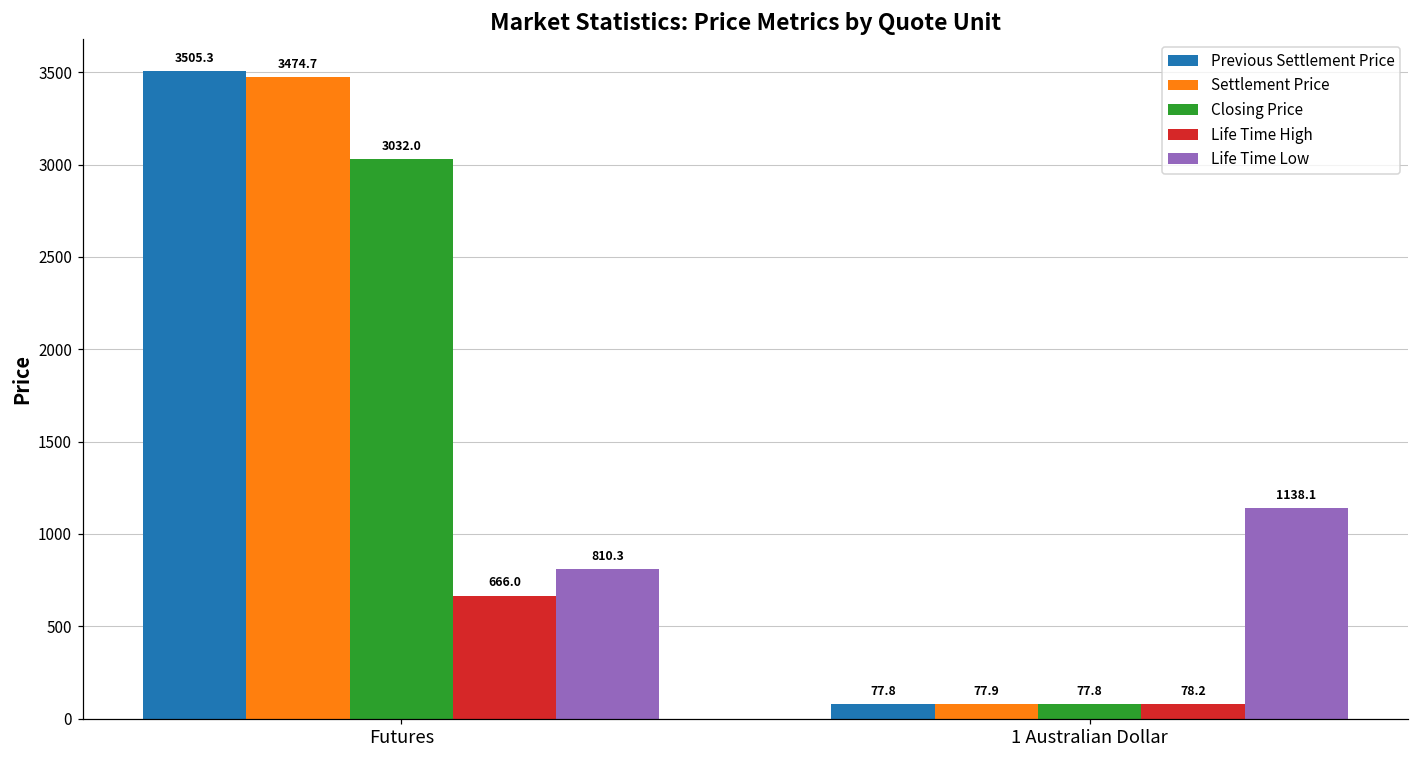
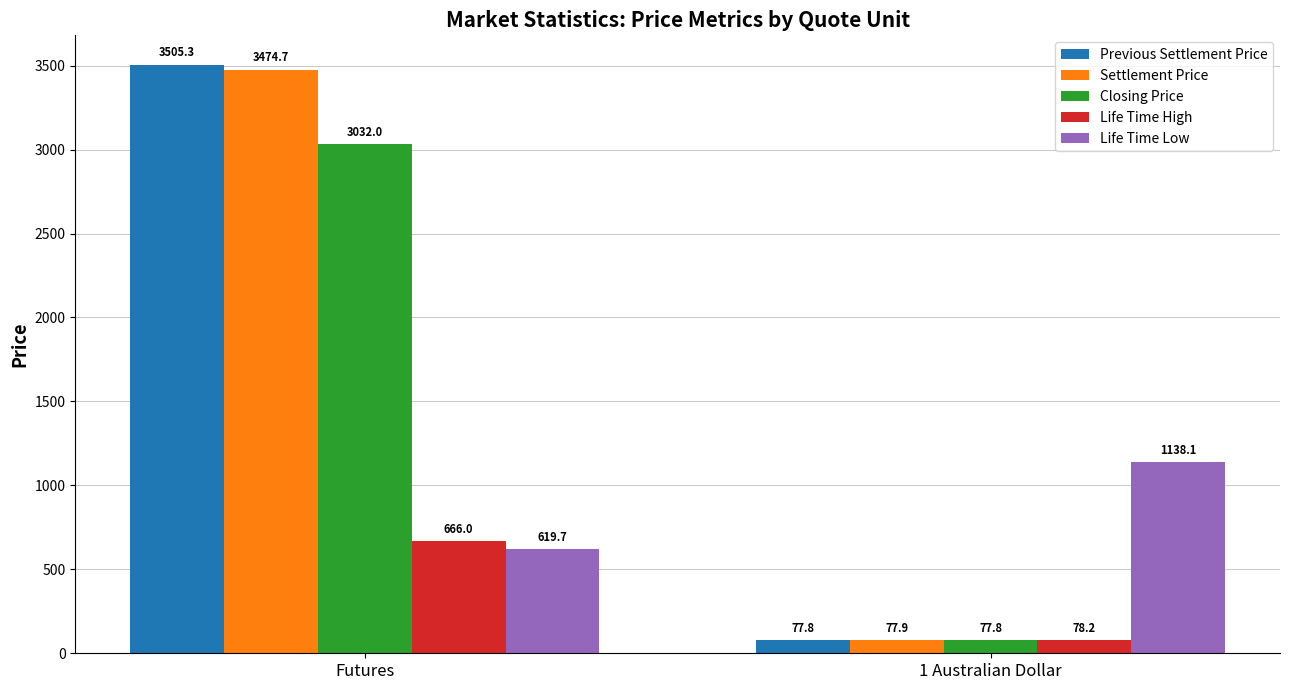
Life Time Low, Futures: 810.3 -> 619.7
